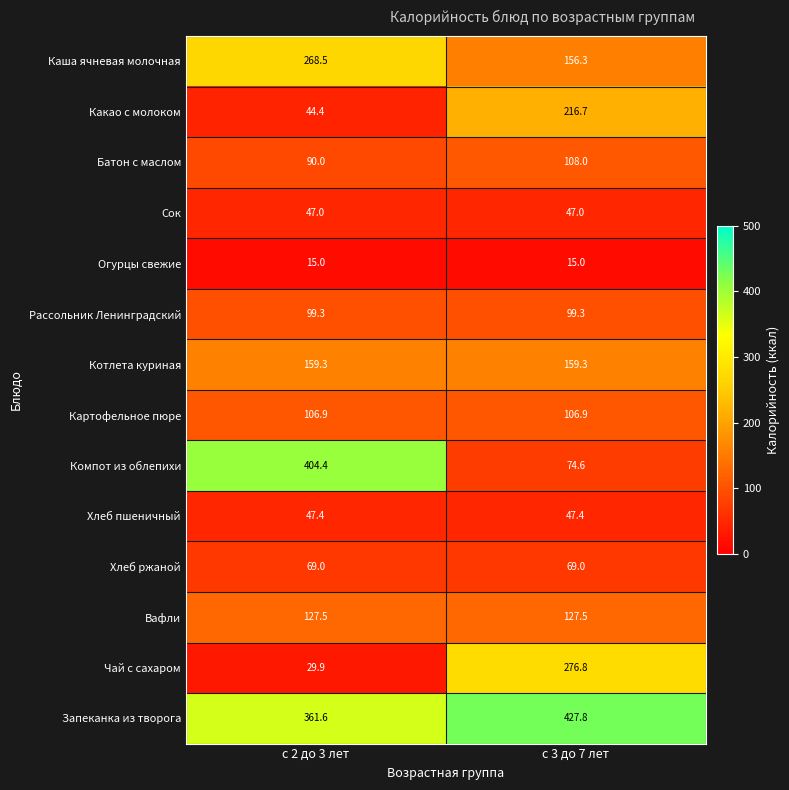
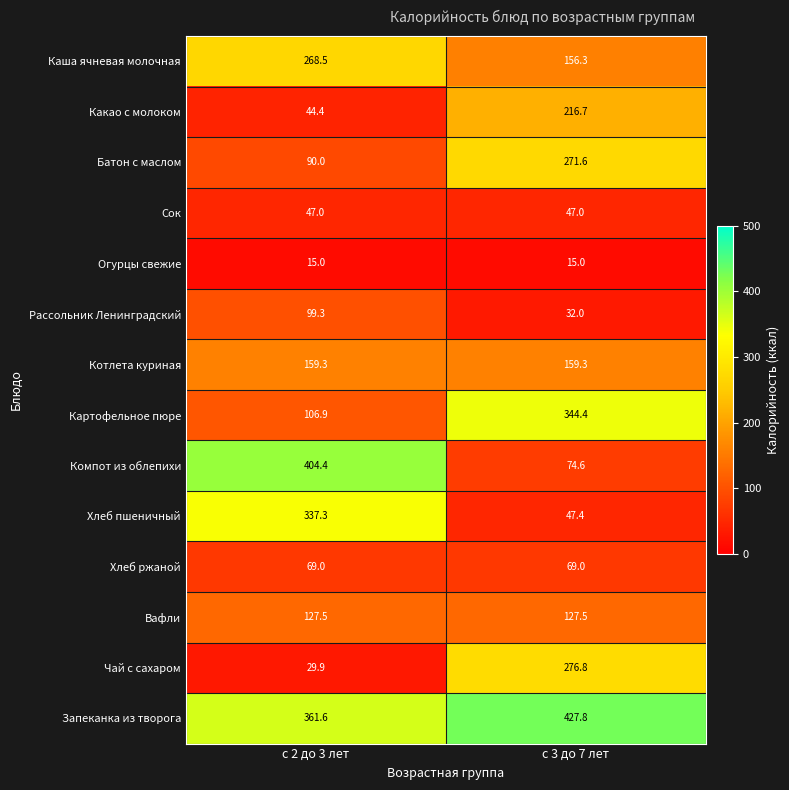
Батон с маслом, с 3 до 7 лет: 108.0 -> 271.6
Рассольник Ленинградский, с 3 до 7 лет: 99.3 -> 32.0
Картофельное пюре, с 3 до 7 лет: 106.9 -> 344.4
Хлеб пшеничный, с 2 до 3 лет: 47.4 -> 337.3
